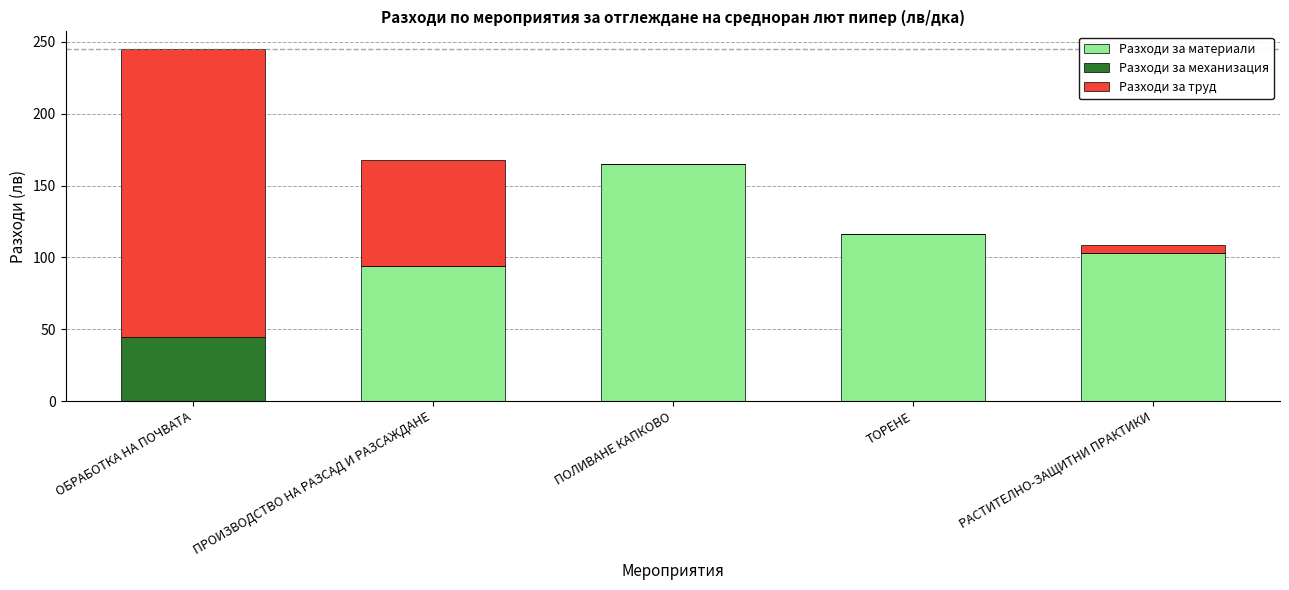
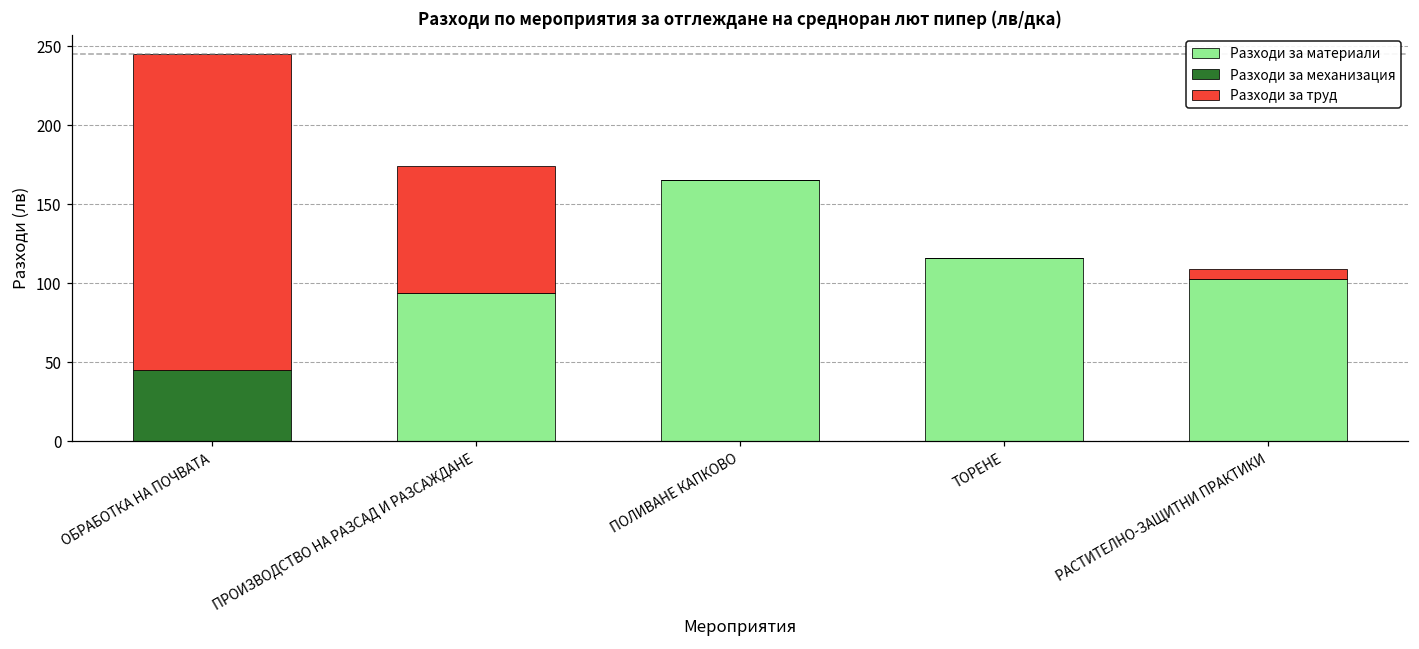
Разходи за труд, ПРОИЗВОДСТВО НА РАЗСАД И РАЗСАЖДАНЕ: 74 -> 80
